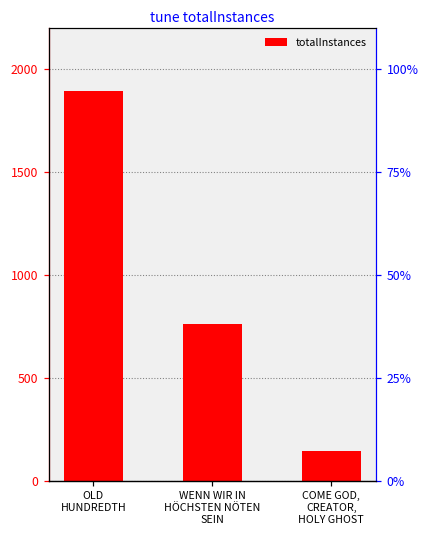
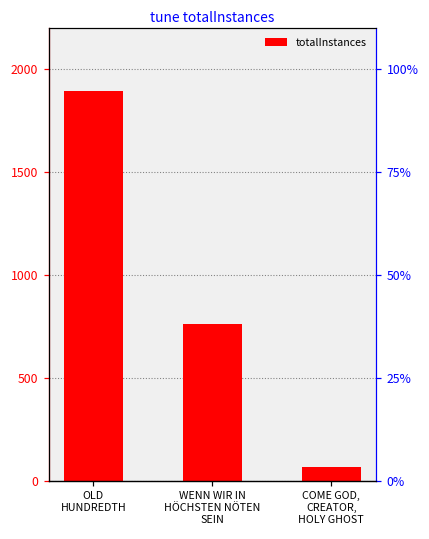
COME GOD, CREATOR, HOLY GHOST: 150 -> 70
